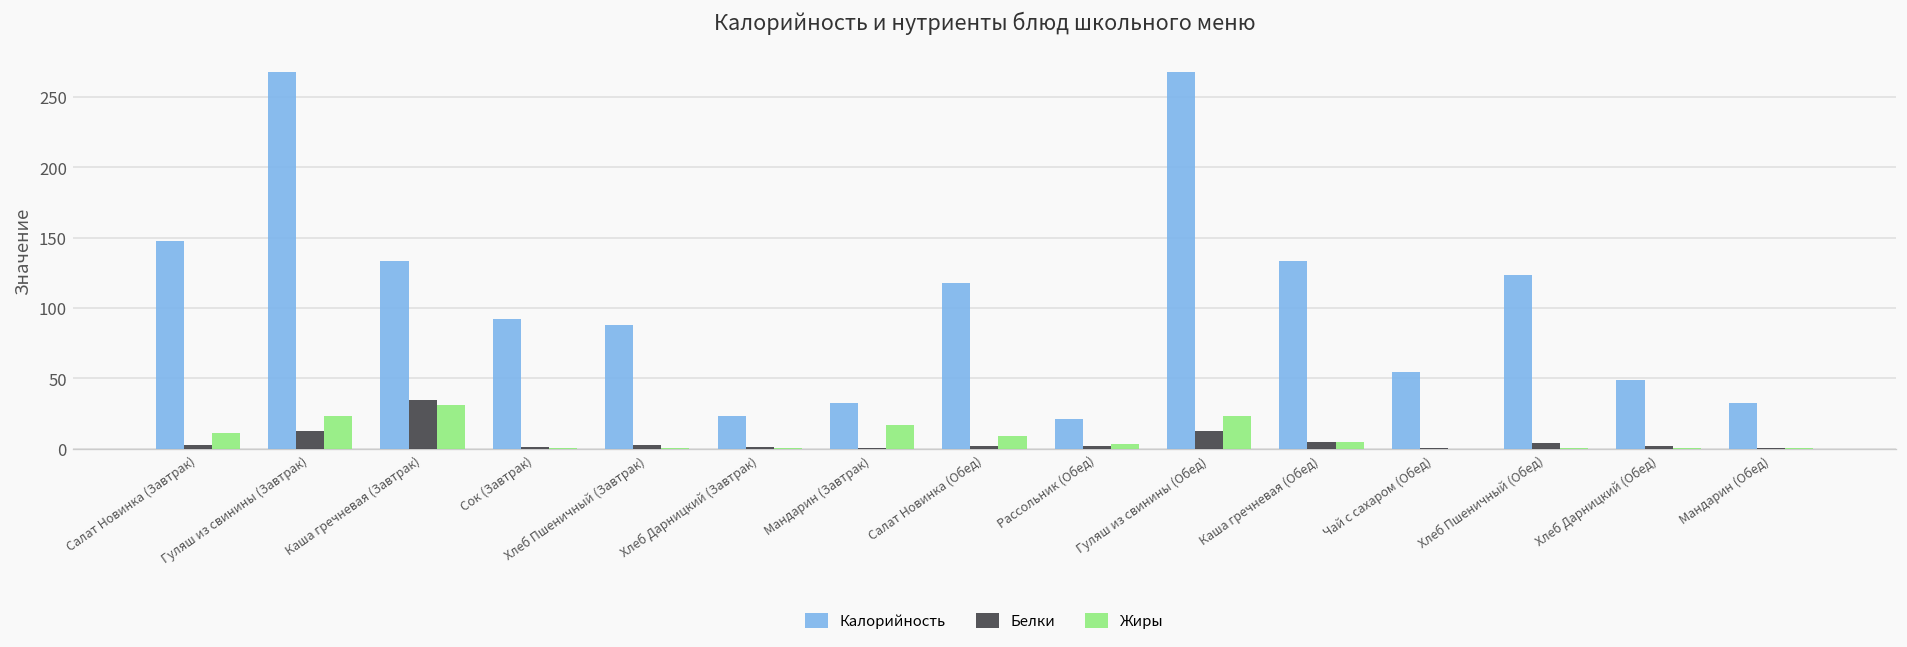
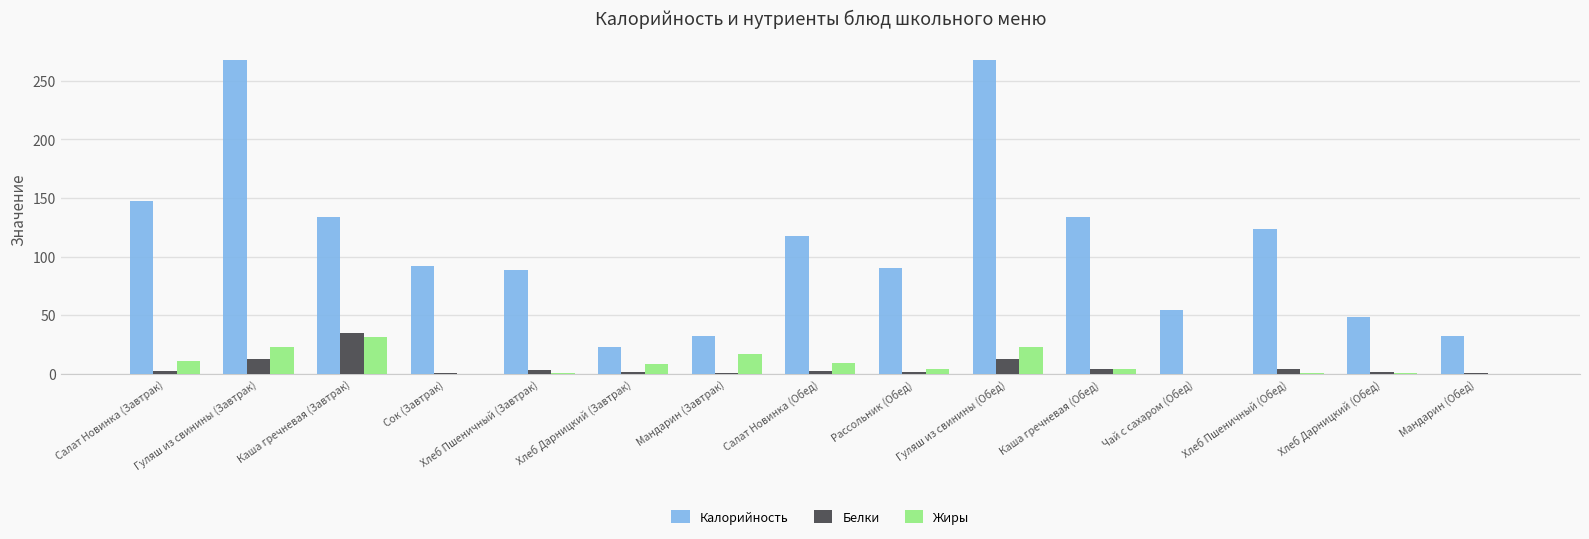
Жиры, Хлеб Дарницкий (Завтрак): 0 -> 9
Калорийность, Рассольник (Обед): 21 -> 90
